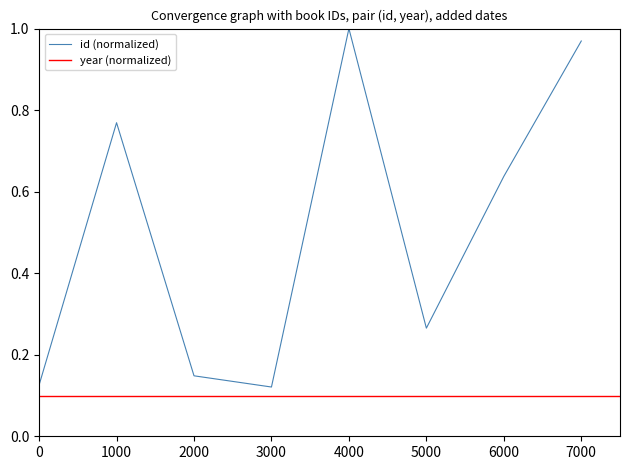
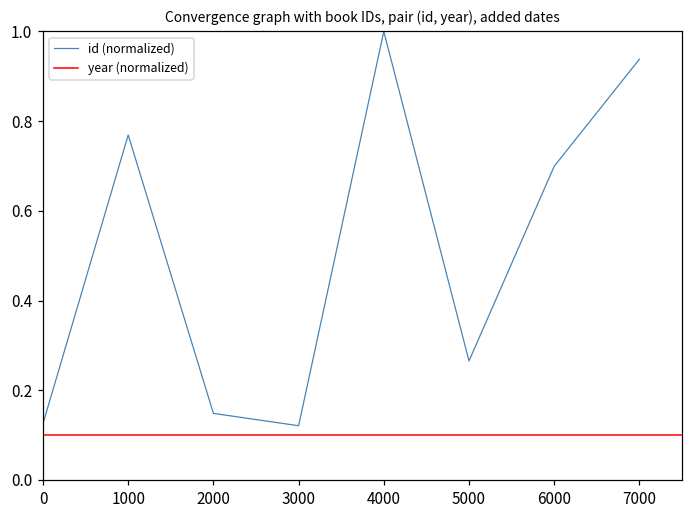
6000: 0.64 -> 0.70
7000: 0.97 -> 0.94
